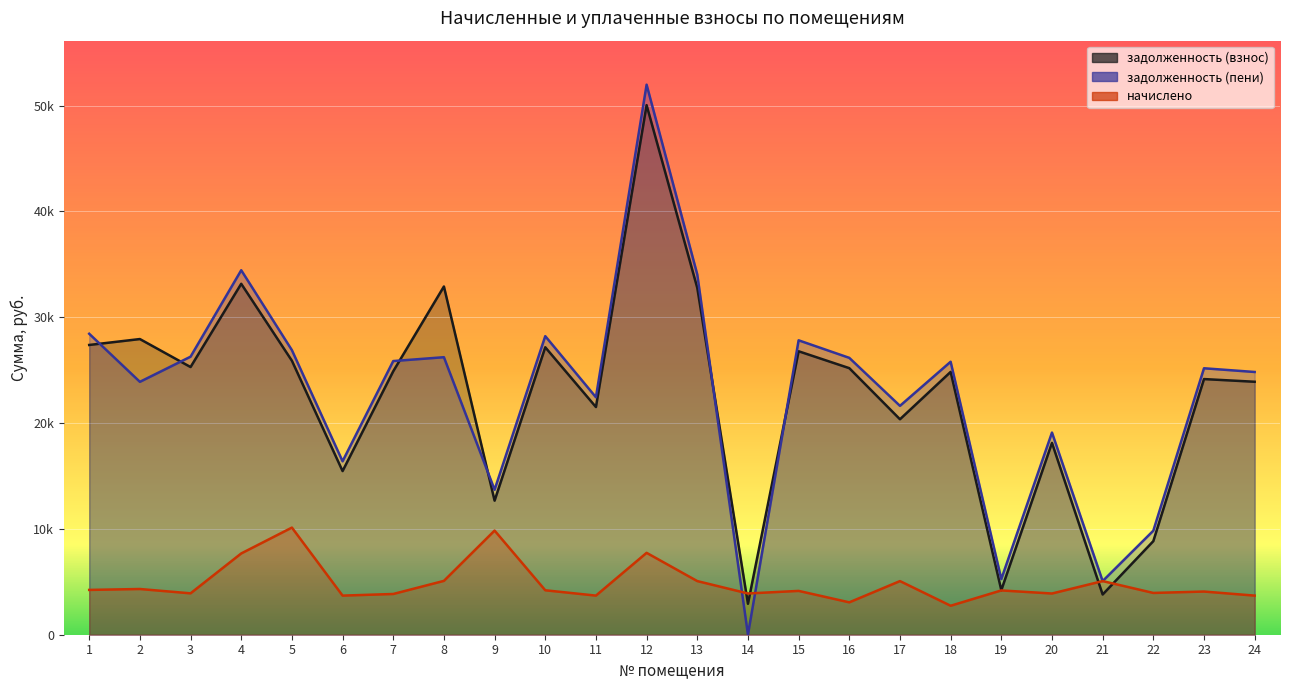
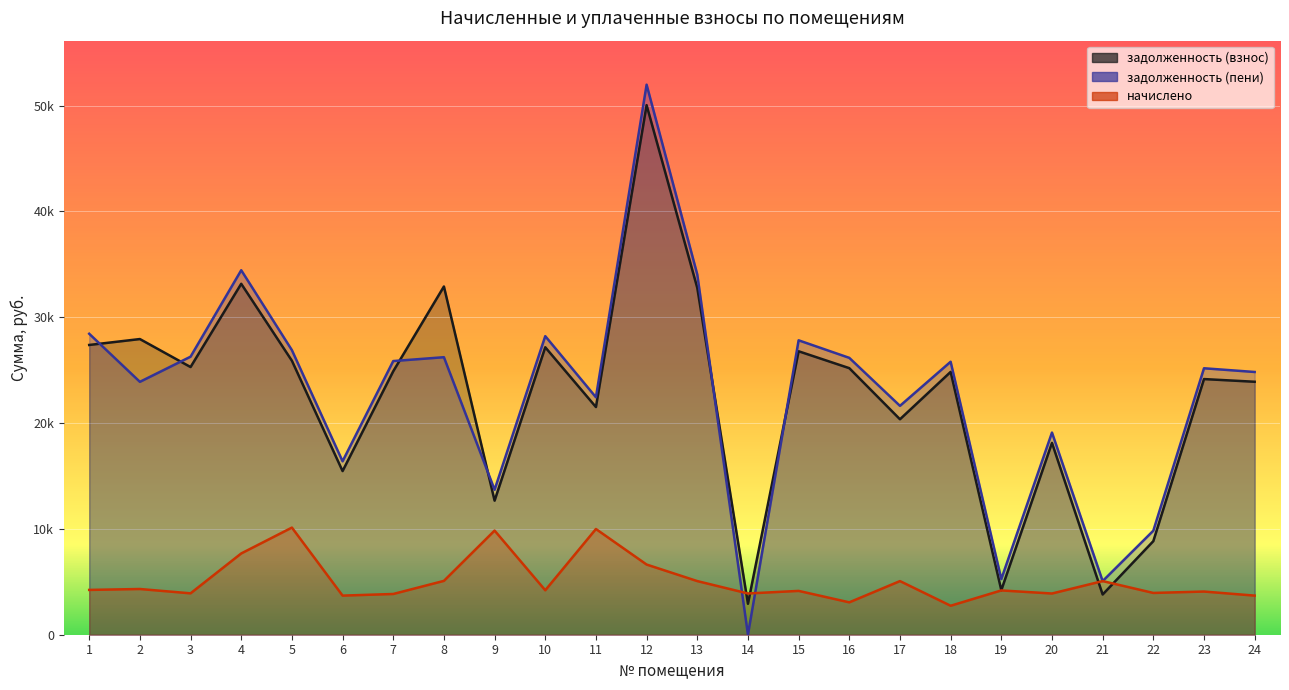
начислено, 11: 3700 -> 10000
начислено, 12: 7700 -> 6600
